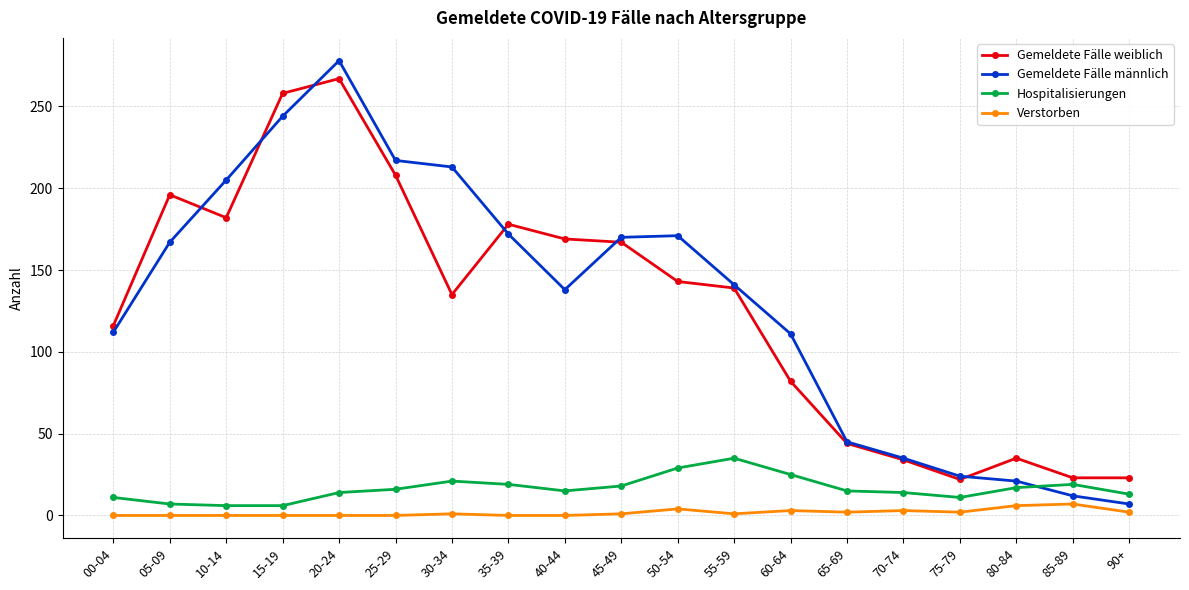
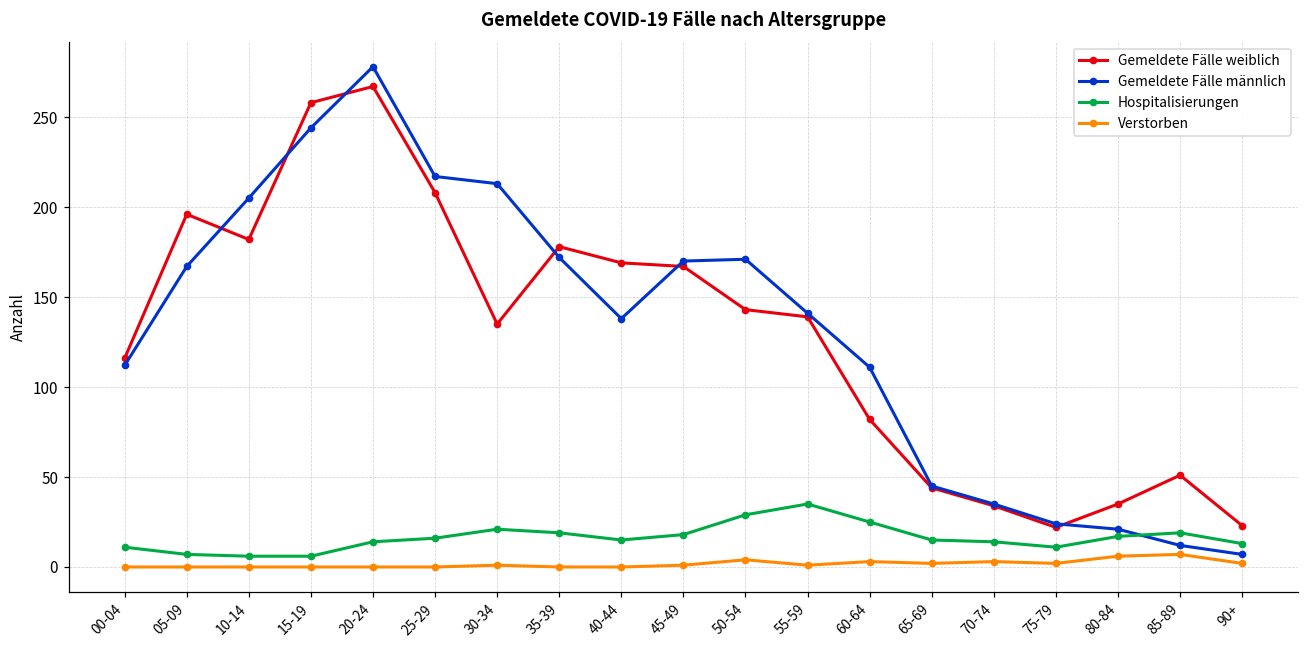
Gemeldete Fälle weiblich, 85-89: 23 -> 51
